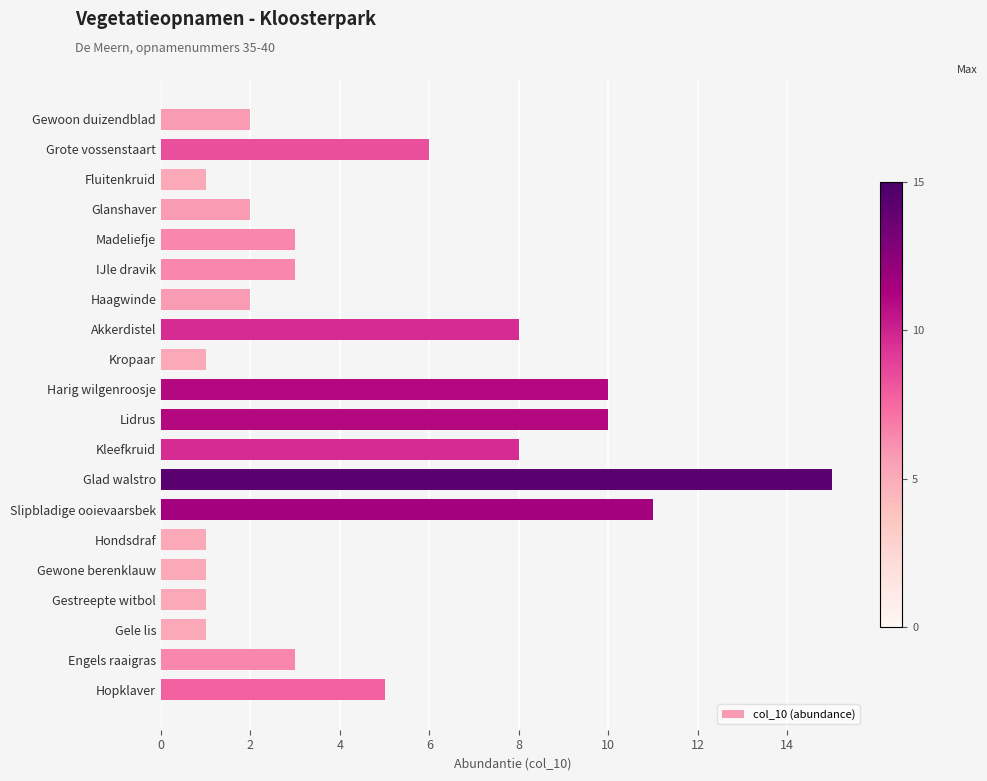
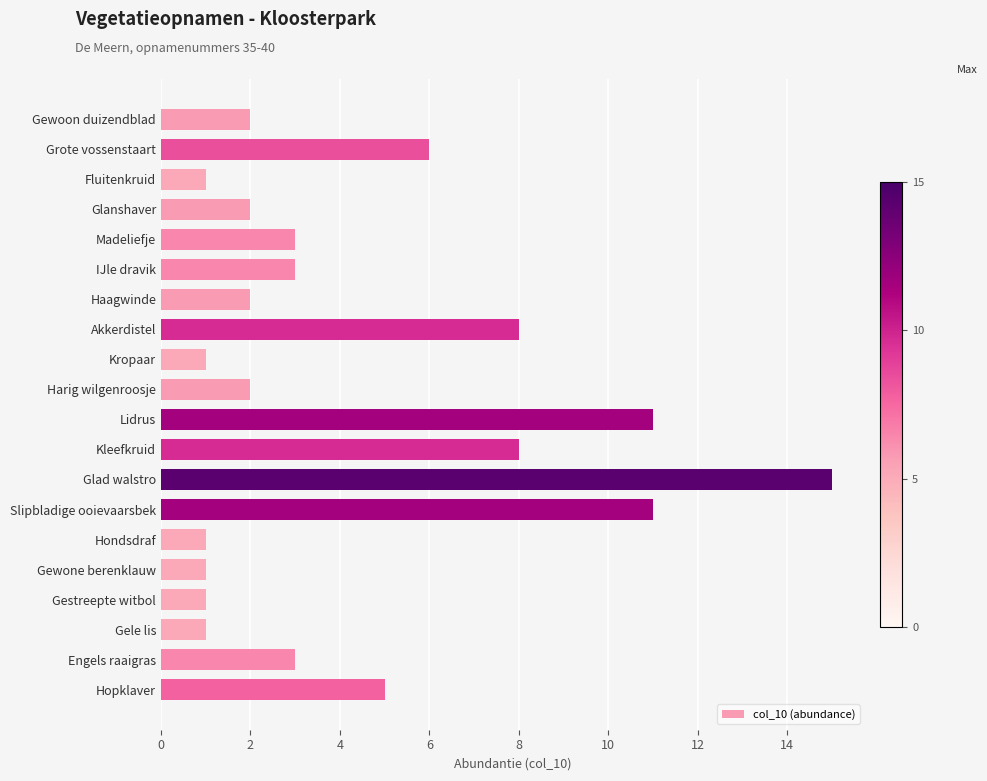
Harig wilgenroosje: 10 -> 2
Lidrus: 10 -> 11
